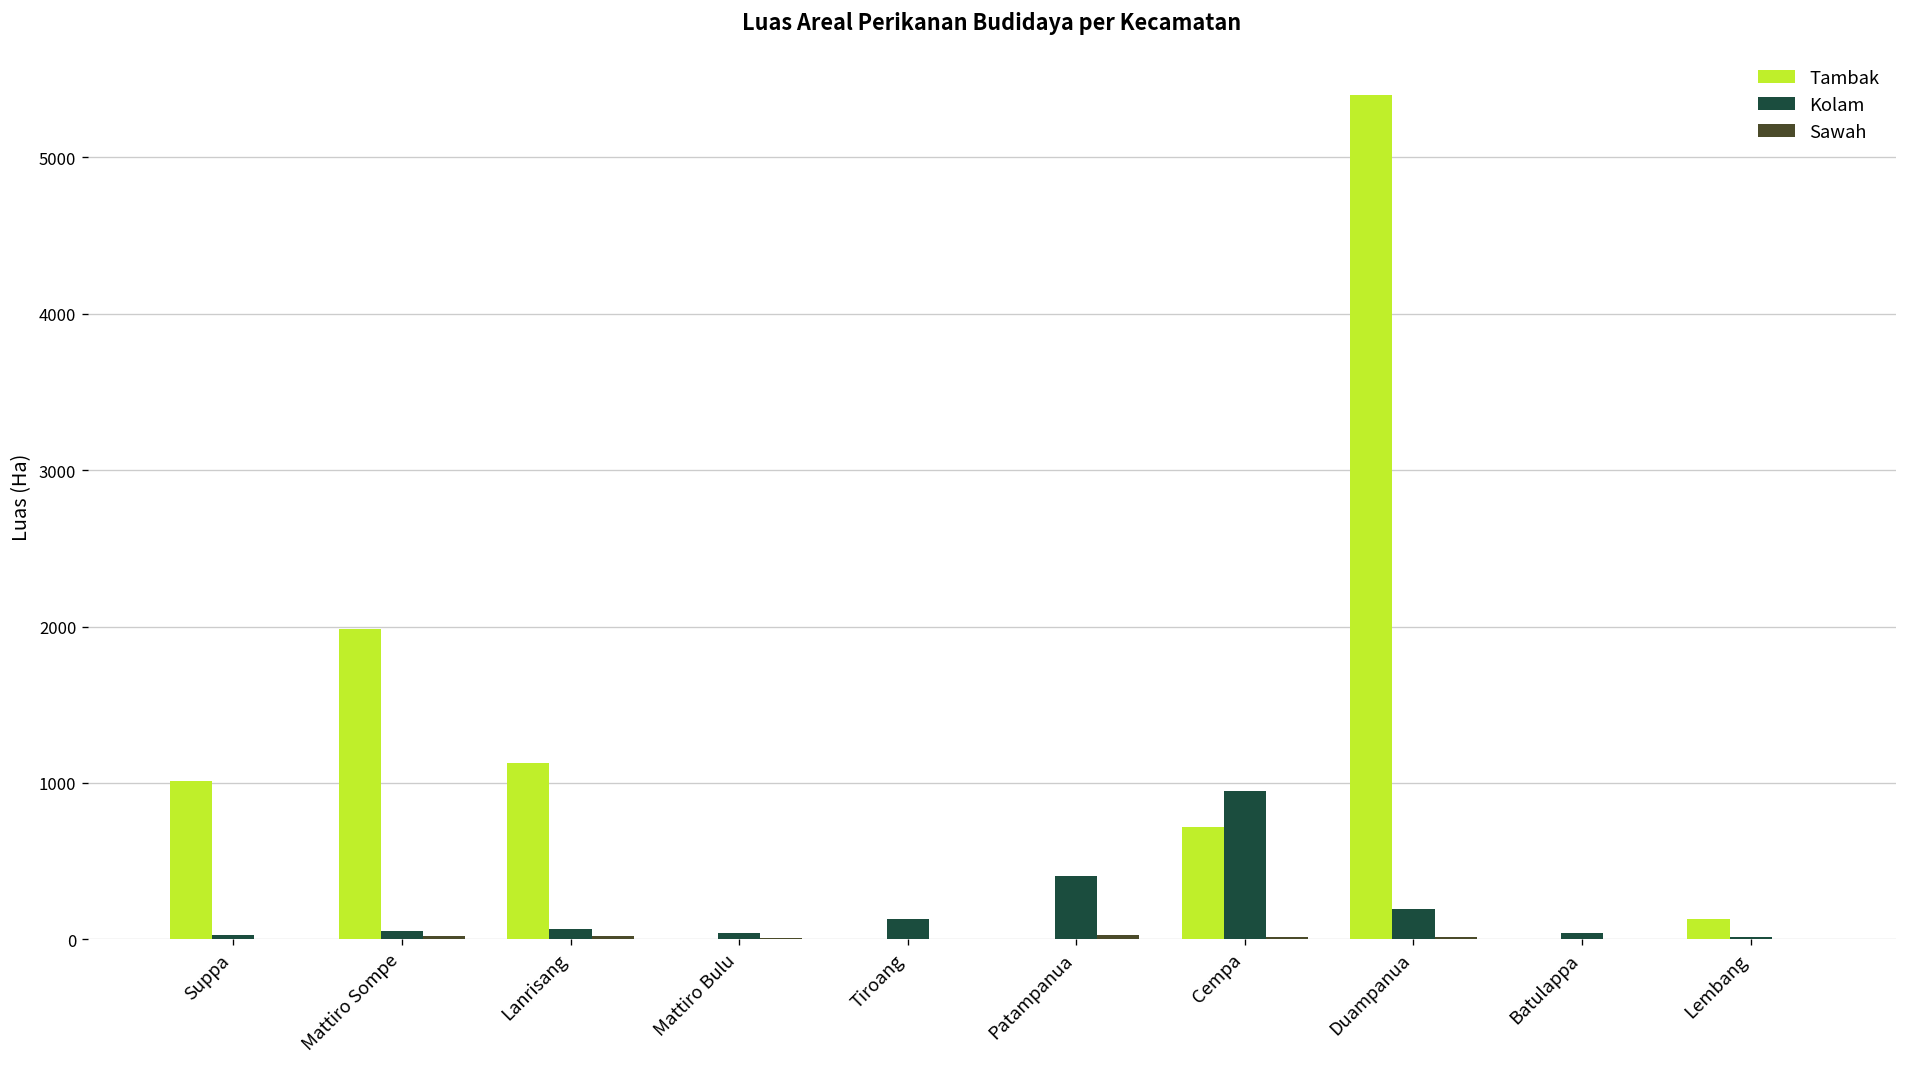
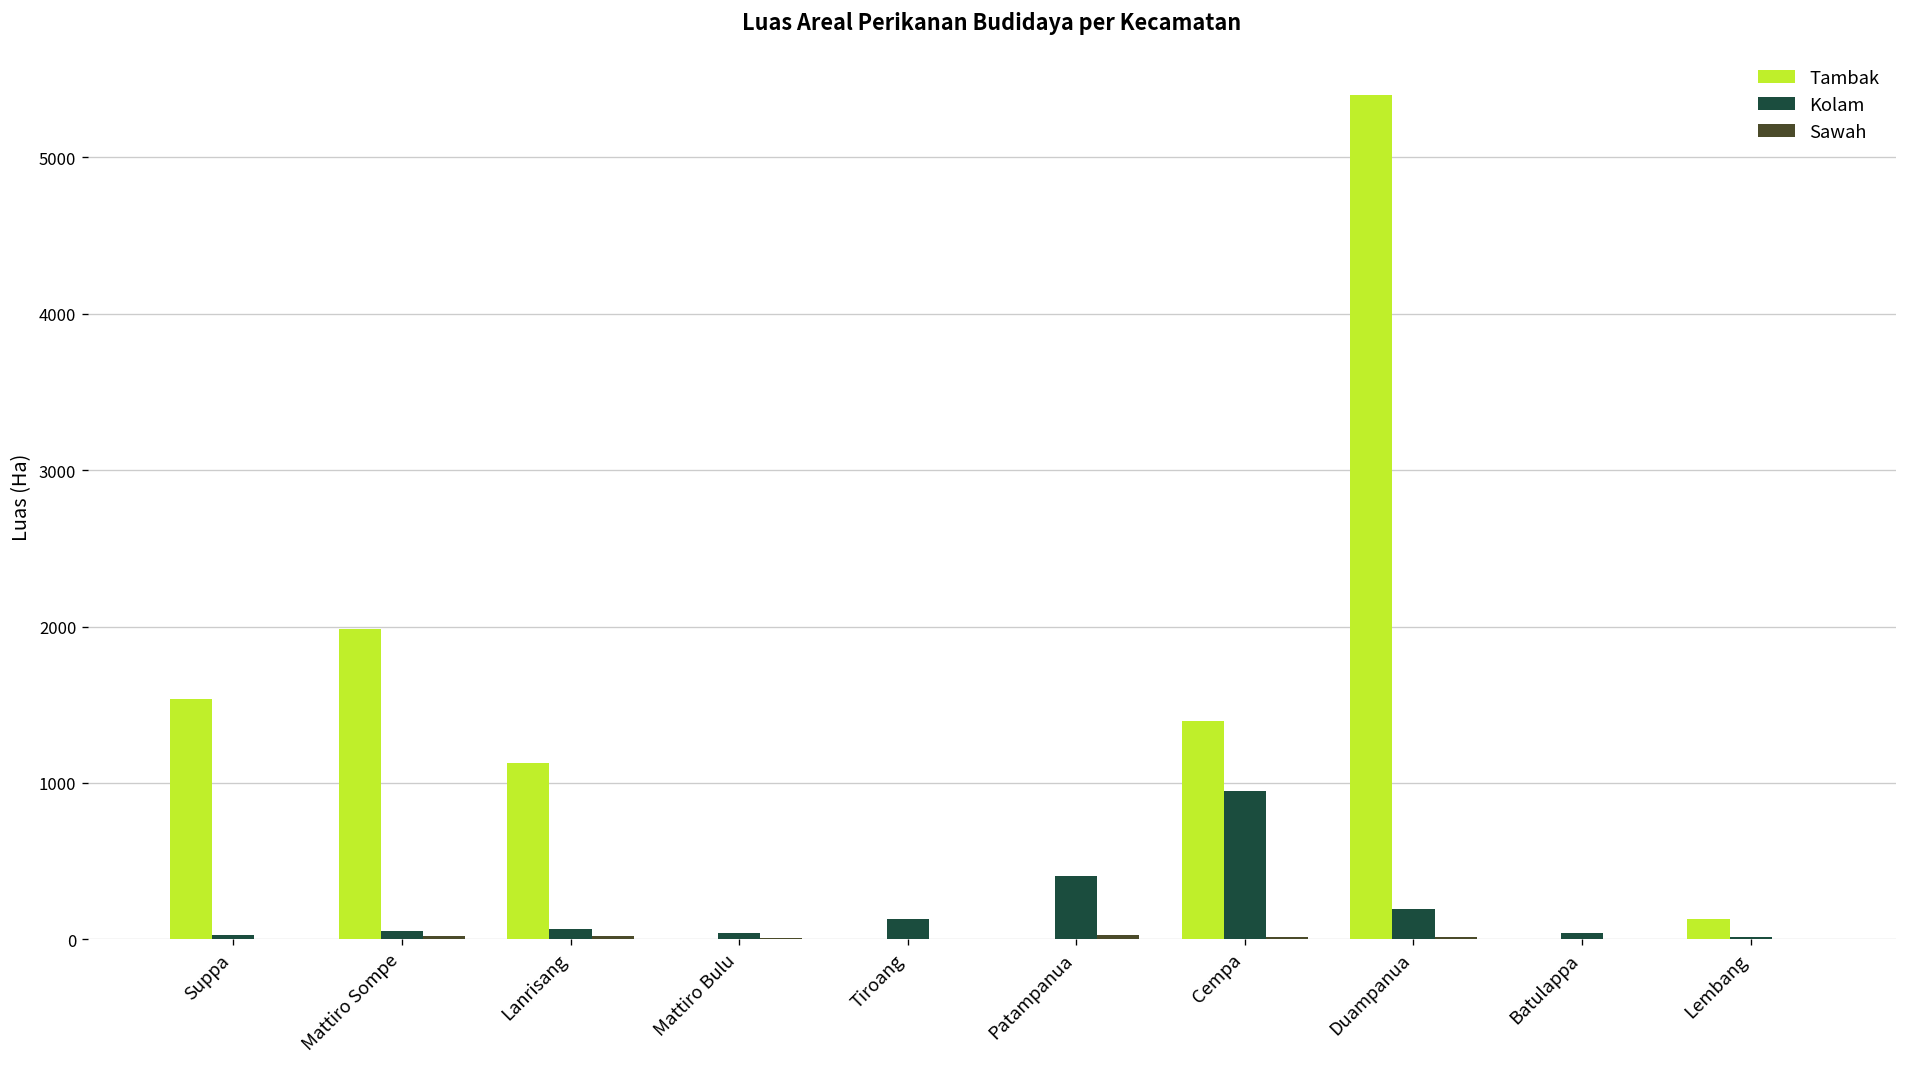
Tambak, Suppa: 1010 -> 1540
Tambak, Cempa: 720 -> 1390
